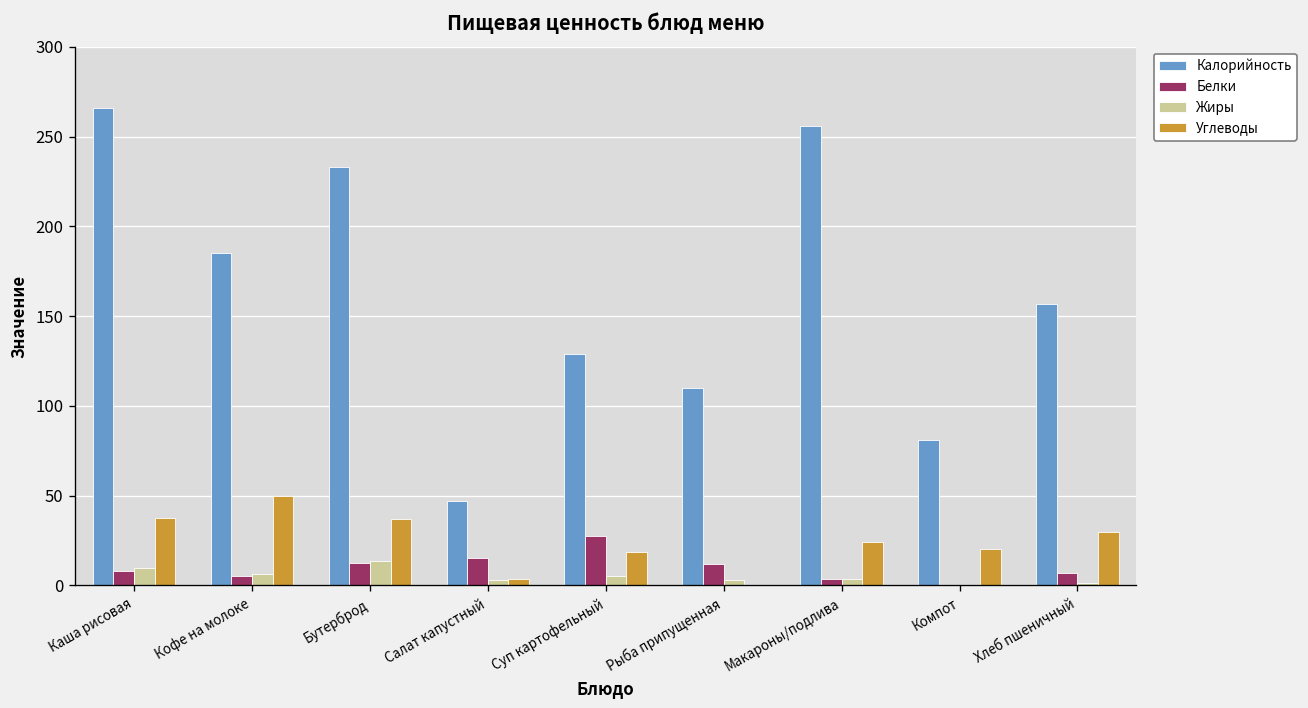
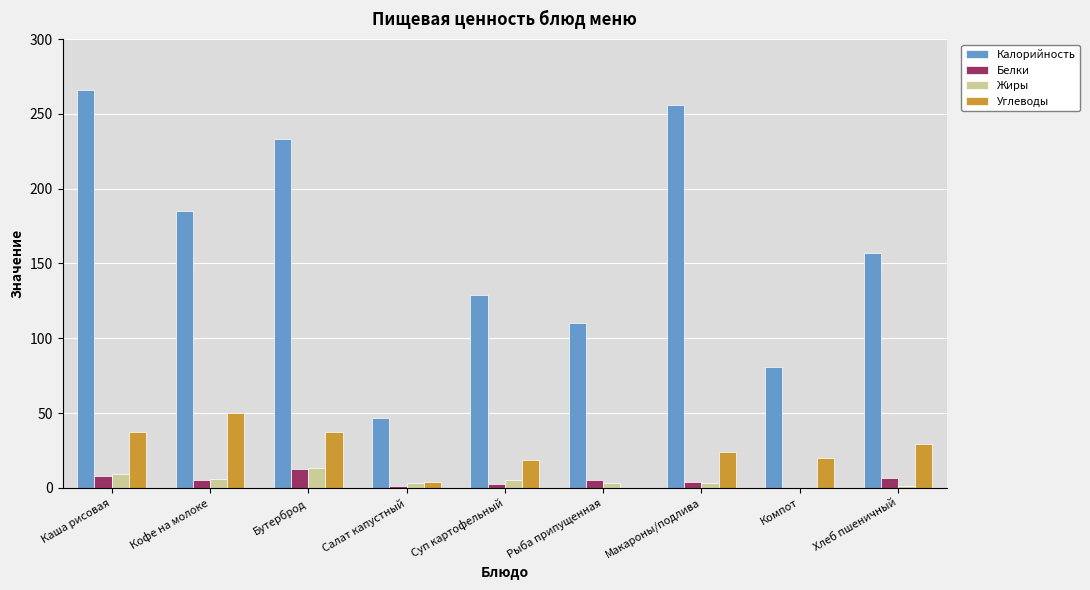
Белки, Салат капустный: 15 -> 1
Белки, Суп картофельный: 27 -> 2
Белки, Рыба припущенная: 12 -> 5
